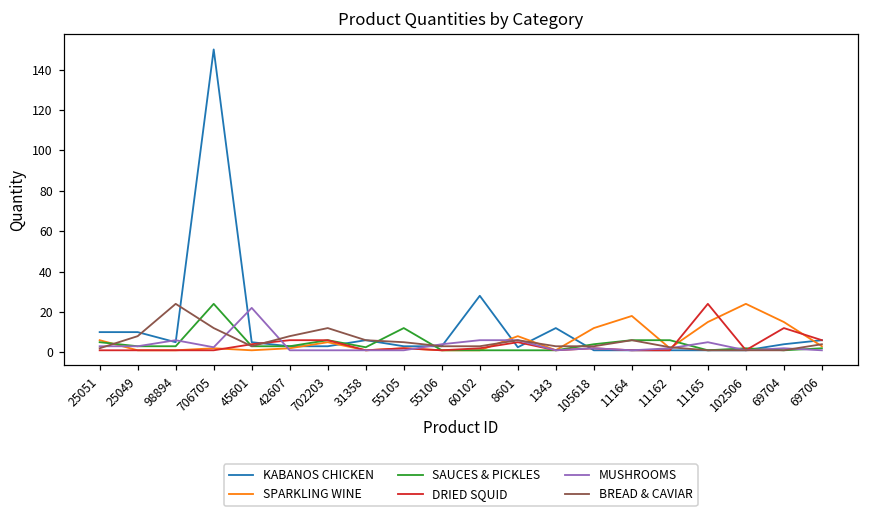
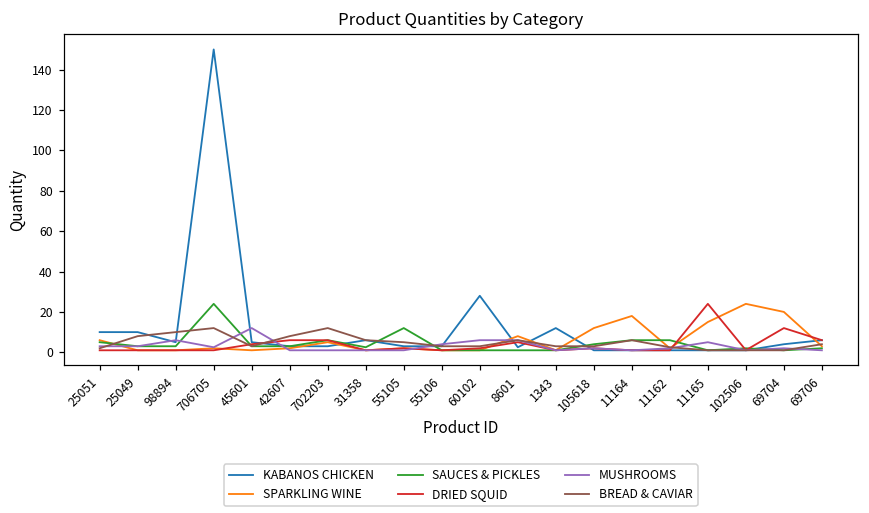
BREAD & CAVIAR, 98894: 24 -> 10
MUSHROOMS, 45601: 22 -> 12
SPARKLING WINE, 69704: 15 -> 20
